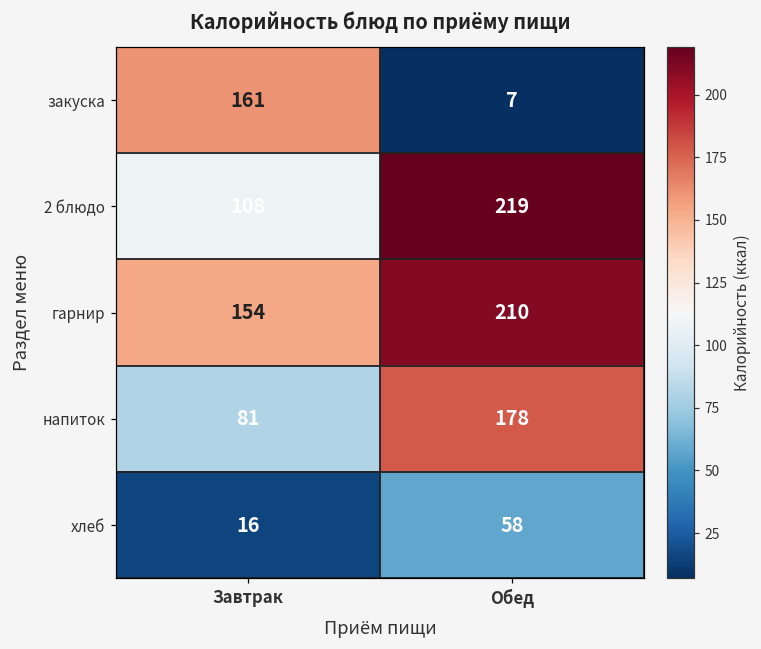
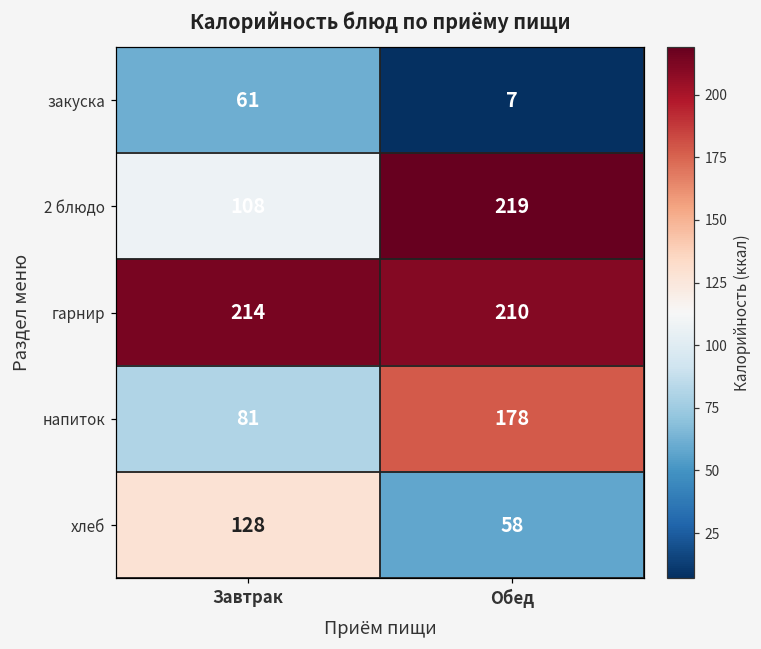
закуска, Завтрак: 161 -> 61
гарнир, Завтрак: 154 -> 214
хлеб, Завтрак: 16 -> 128
